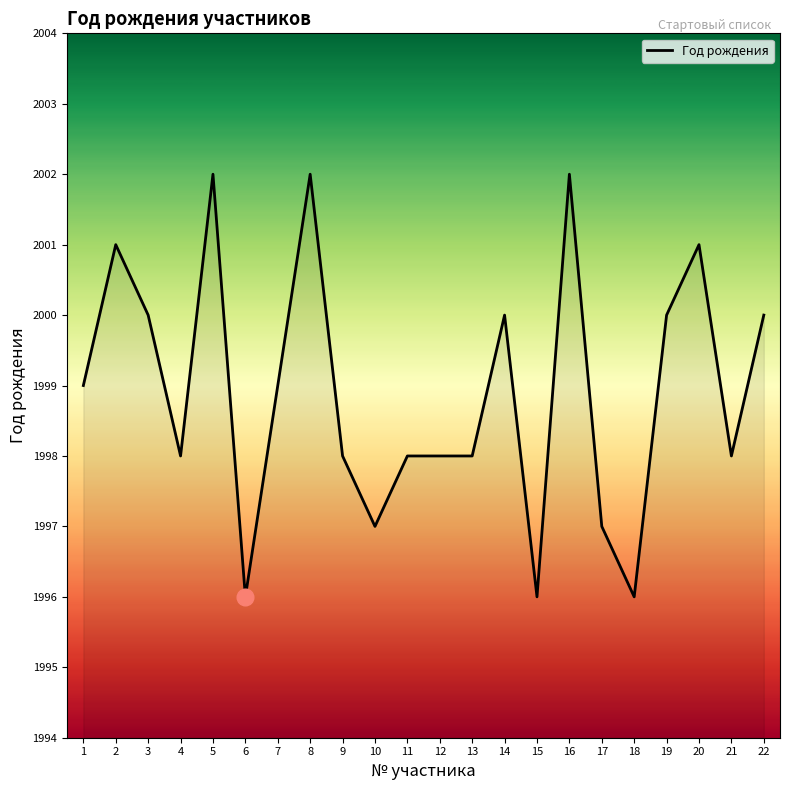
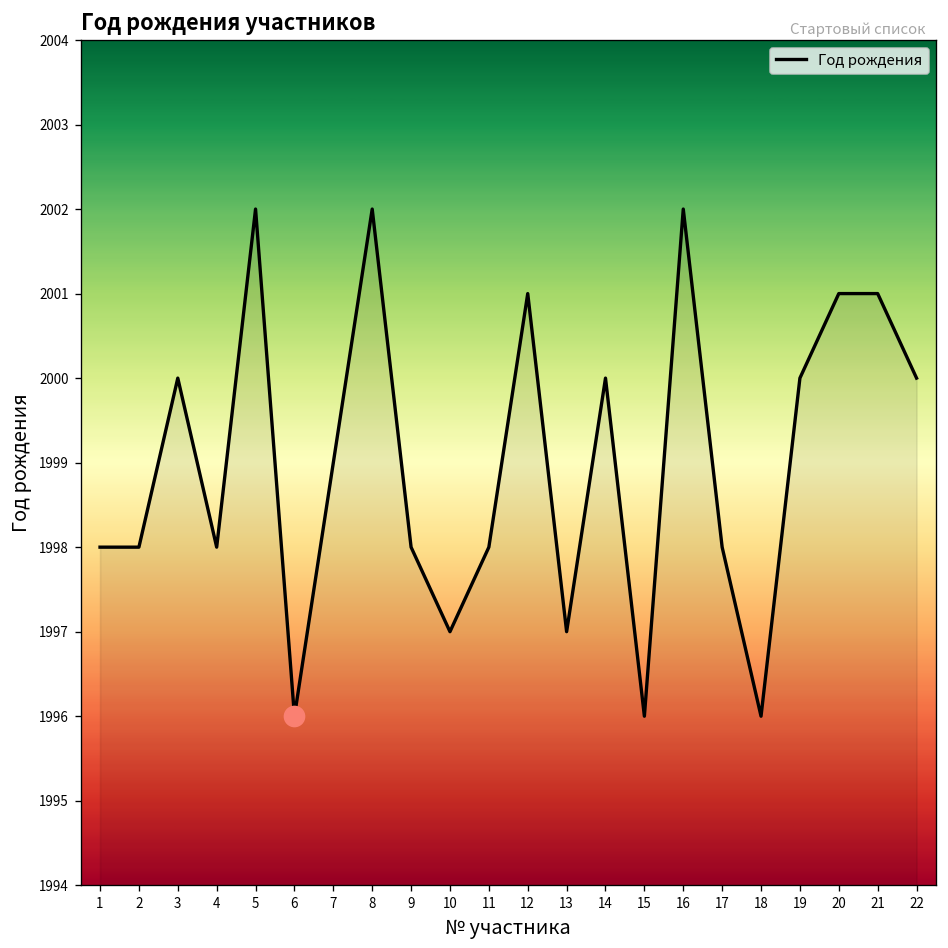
Год рождения, 1: 1999 -> 1998
Год рождения, 2: 2001 -> 1998
Год рождения, 12: 1998 -> 2001
Год рождения, 13: 1998 -> 1997
Год рождения, 17: 1997 -> 1998
Год рождения, 21: 1998 -> 2001
